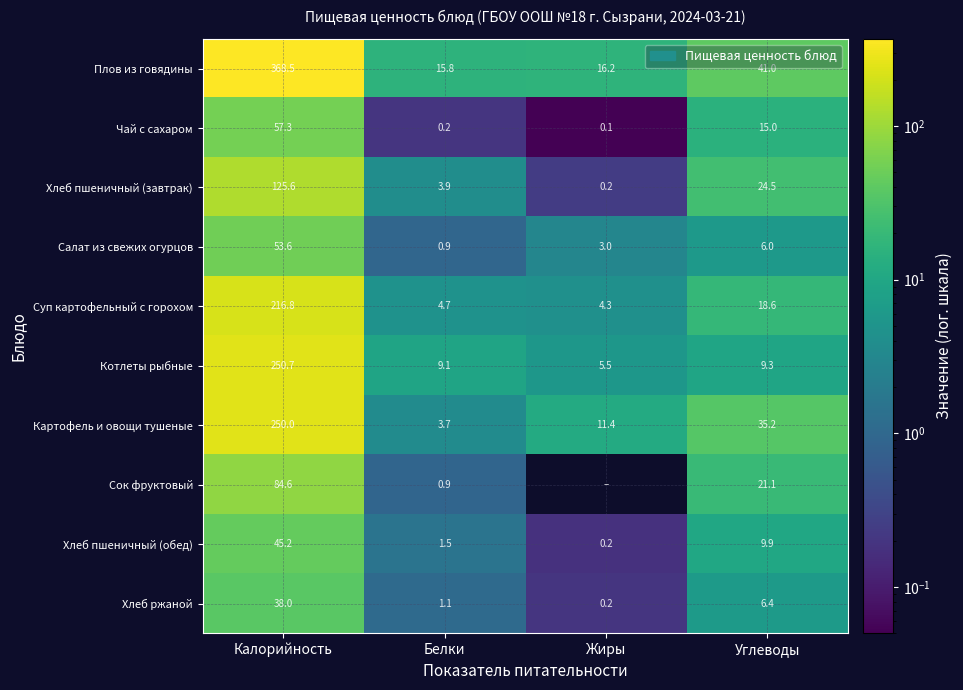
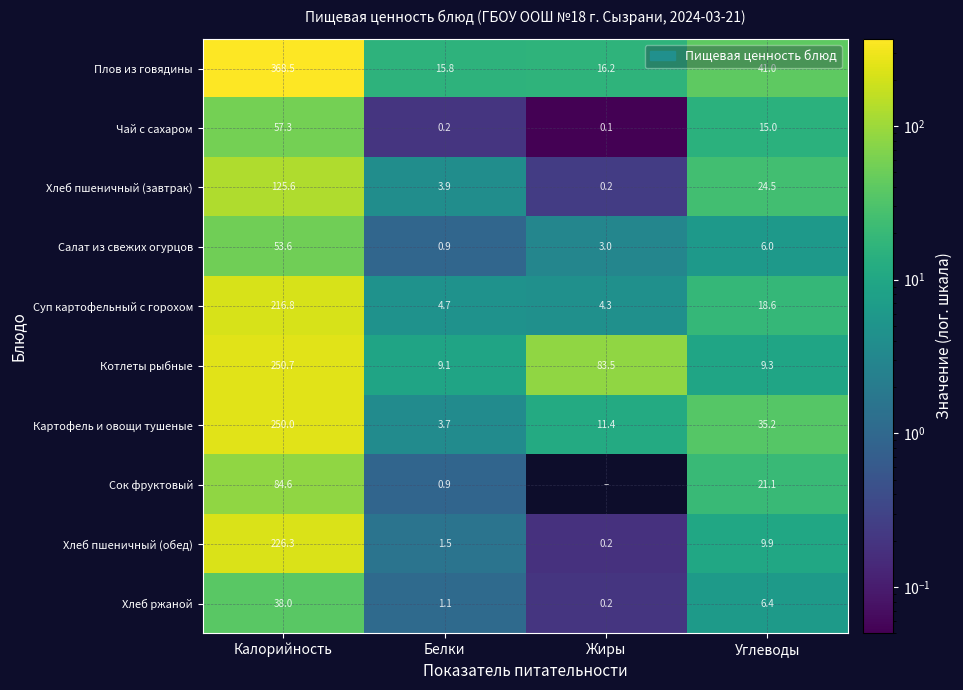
Котлеты рыбные, Жиры: 5.5 -> 83.5
Хлеб пшеничный (обед), Калорийность: 45.2 -> 226.3
